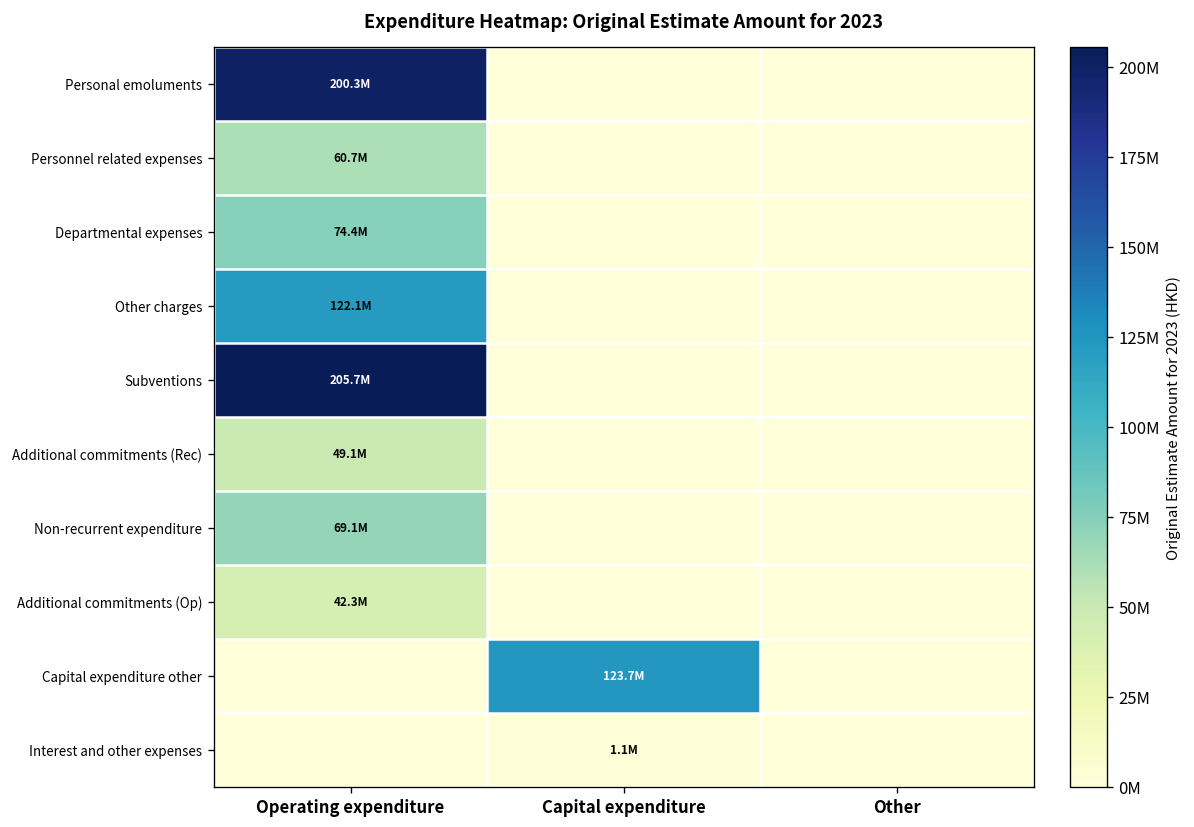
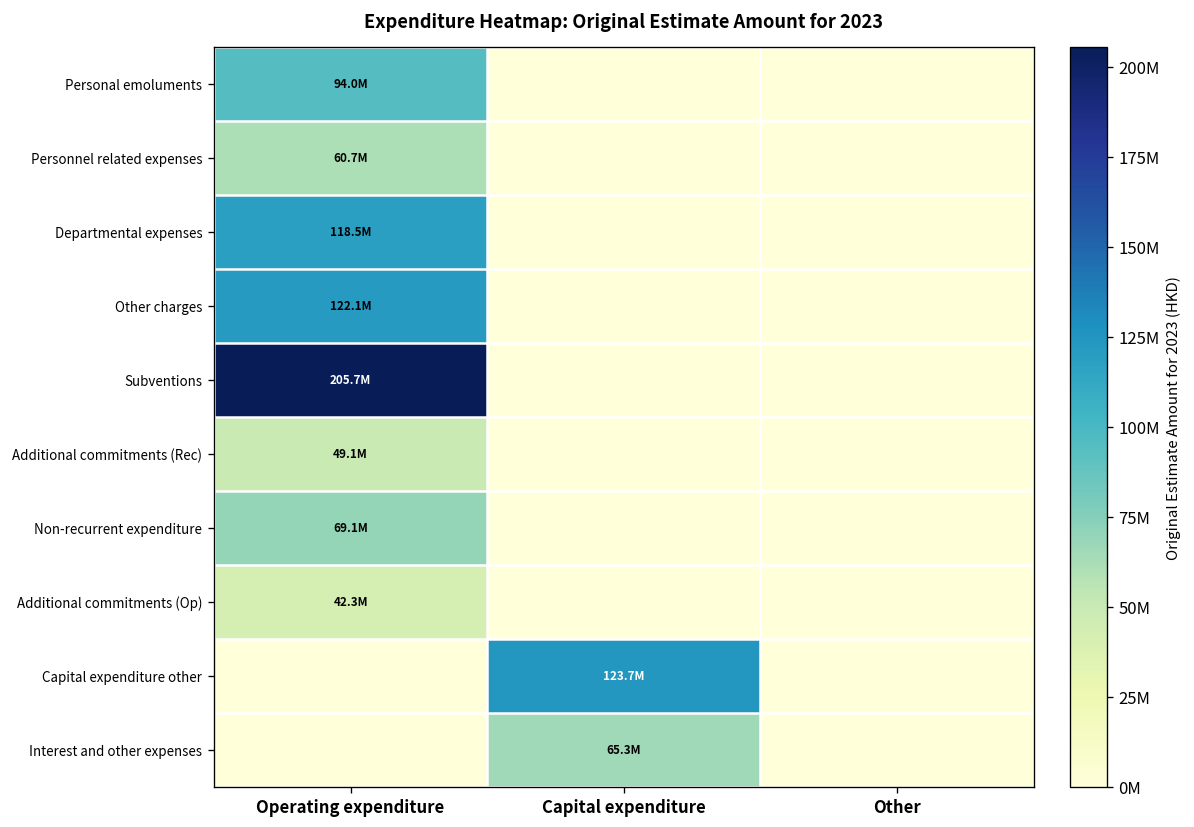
Personal emoluments, Operating expenditure: 200.3M -> 94.0M
Departmental expenses, Operating expenditure: 74.4M -> 118.5M
Interest and other expenses, Capital expenditure: 1.1M -> 65.3M
